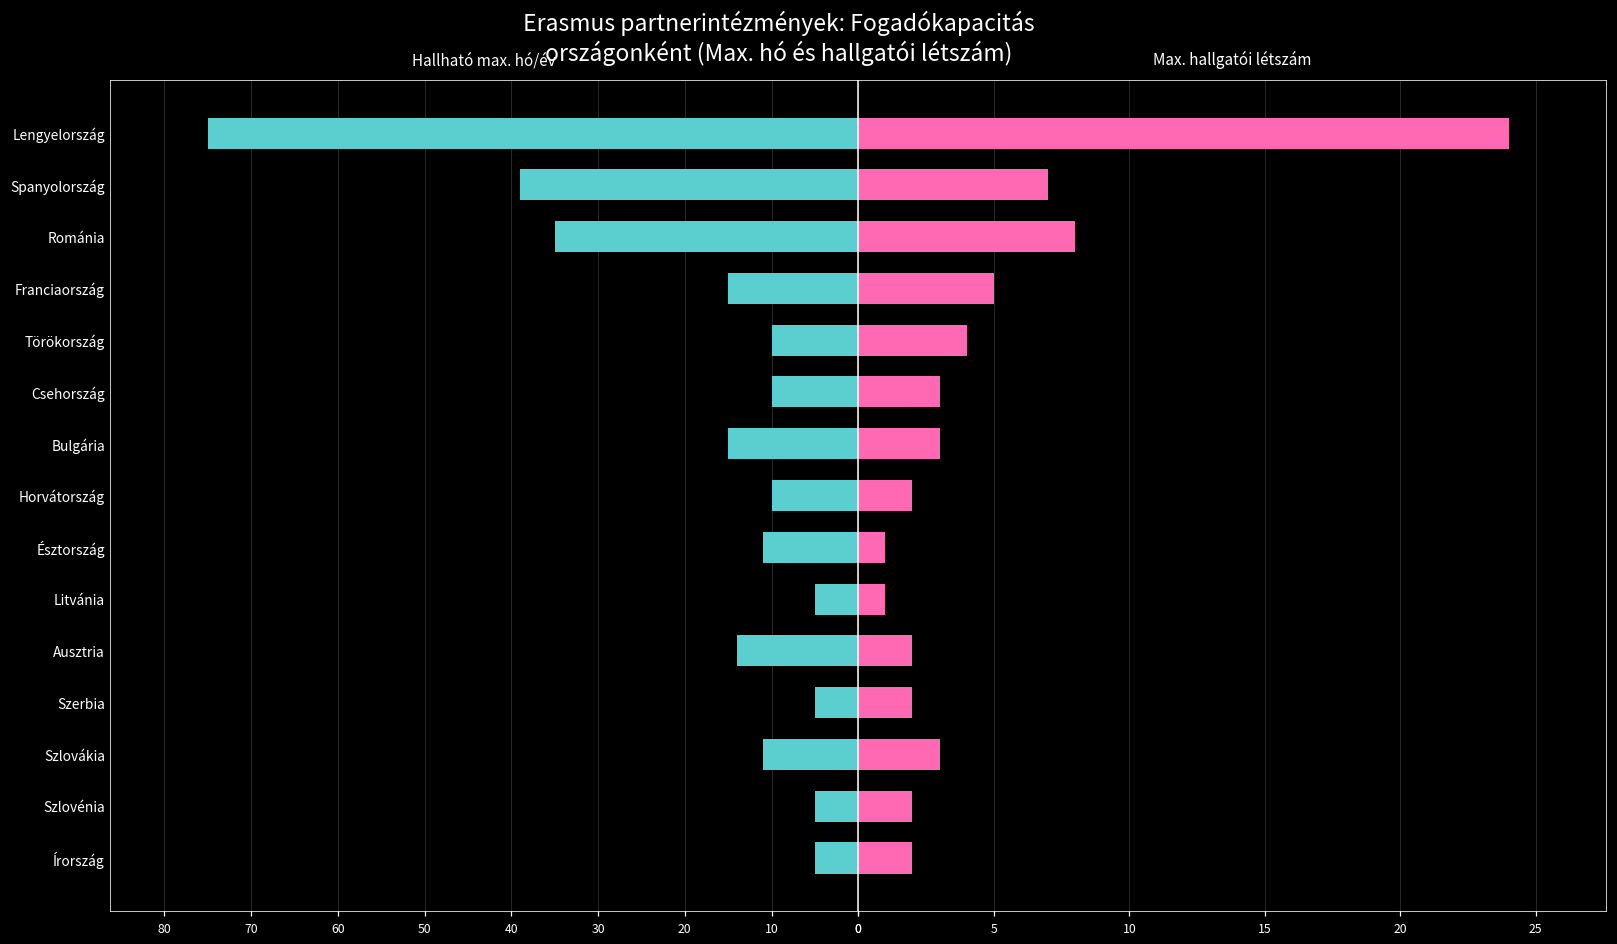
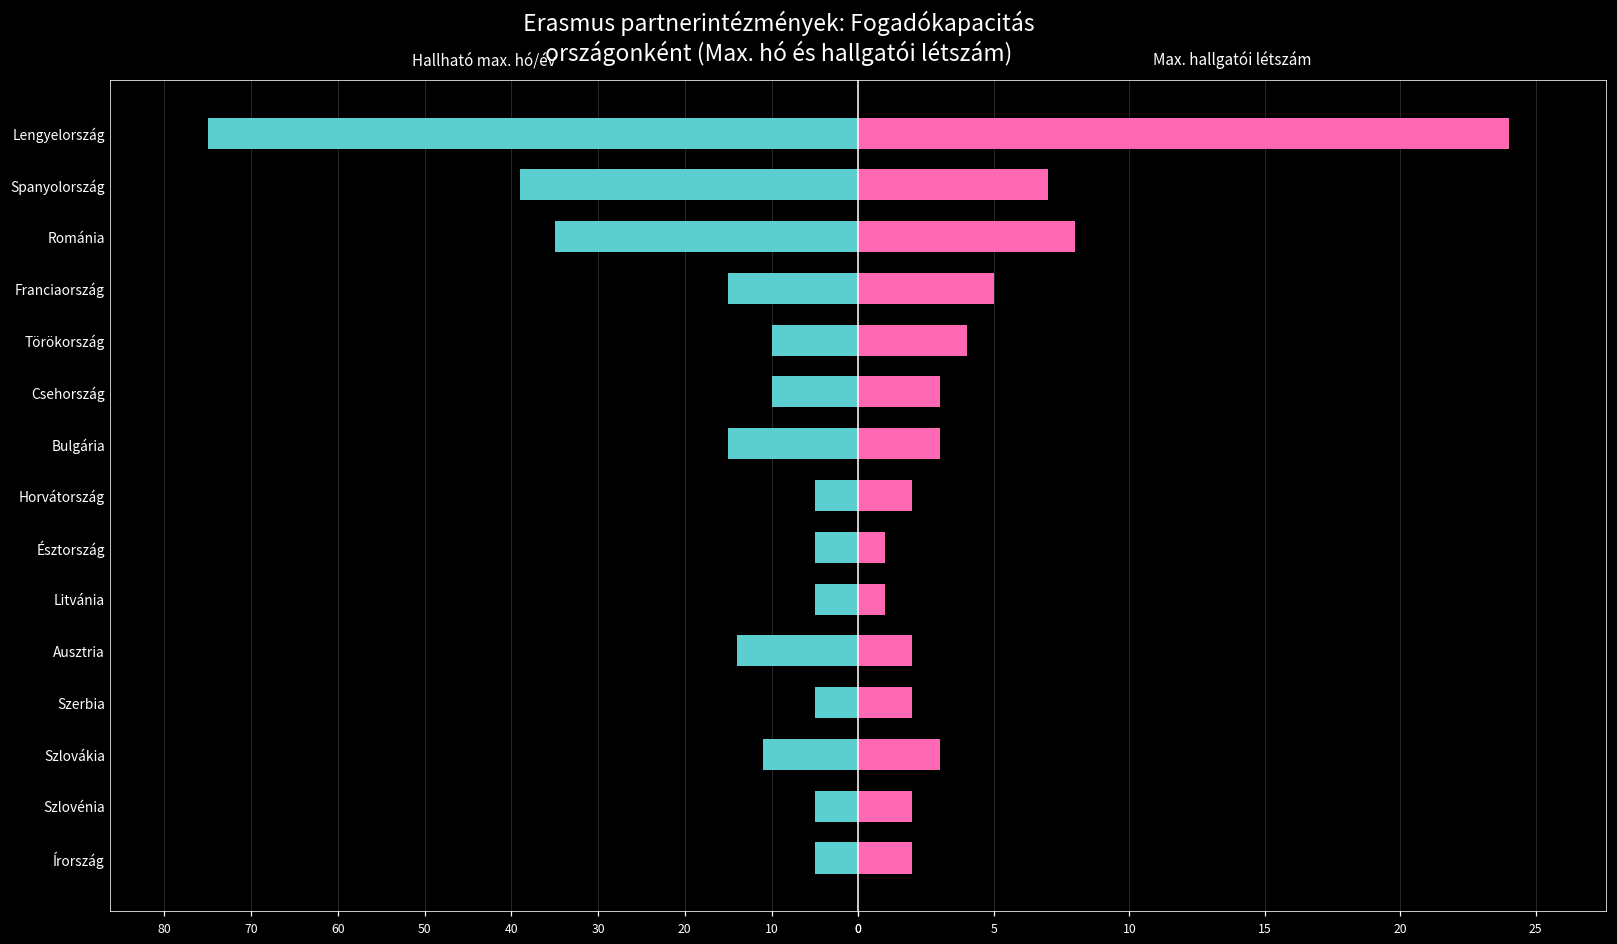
Hallható max. hó/év, Horvátország: 10 -> 5
Hallható max. hó/év, Észtország: 11 -> 5
